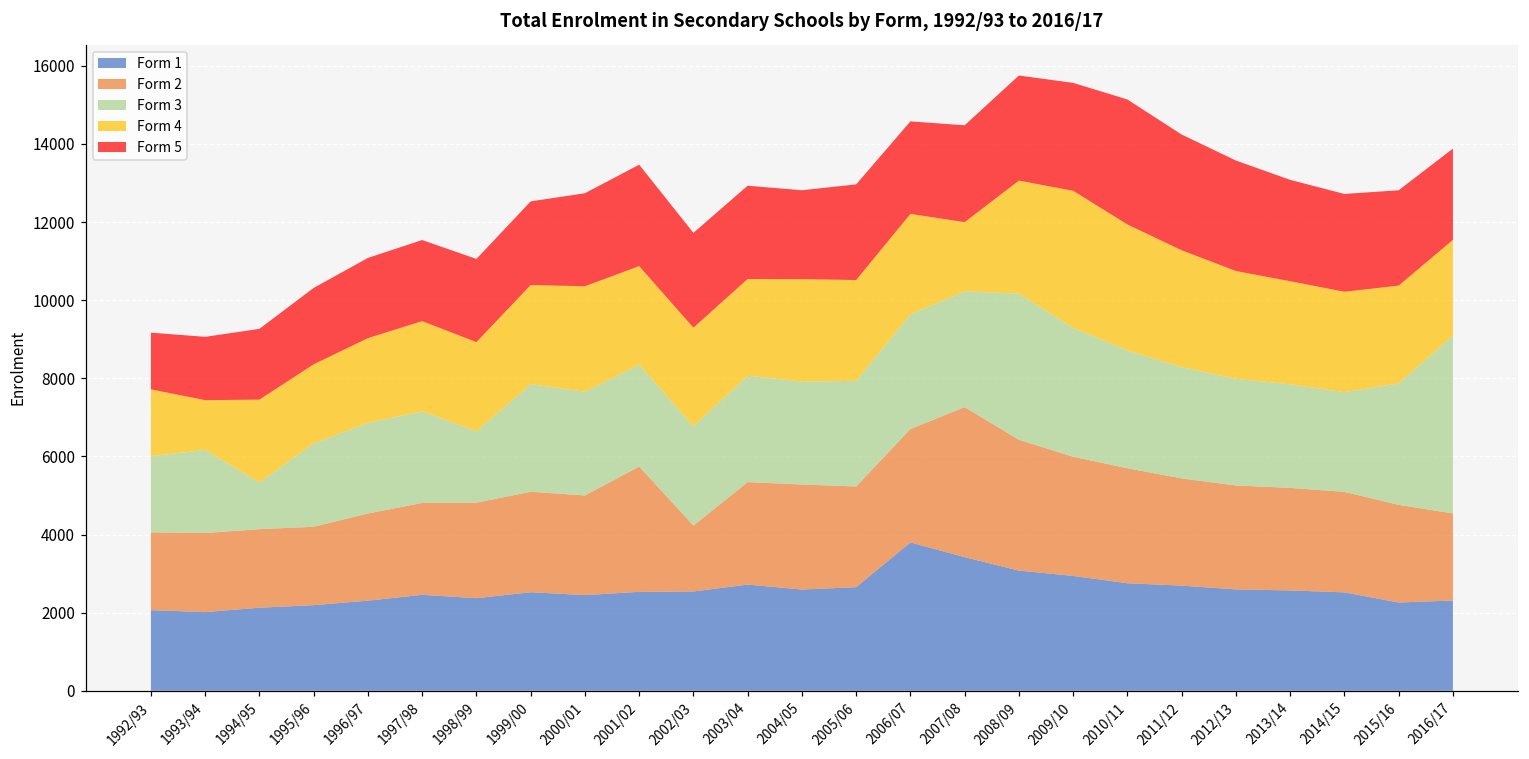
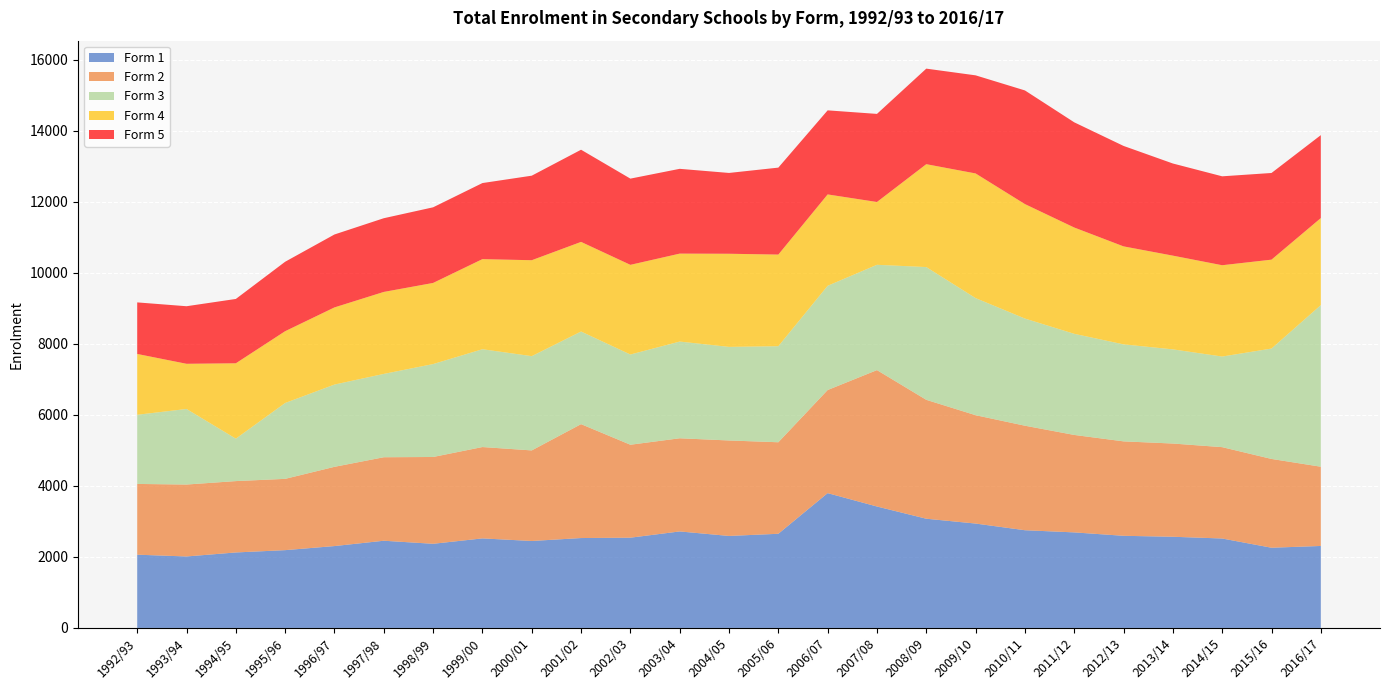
Form 3, 1998/99: 1800 -> 2600
Form 2, 2002/03: 1700 -> 2600
